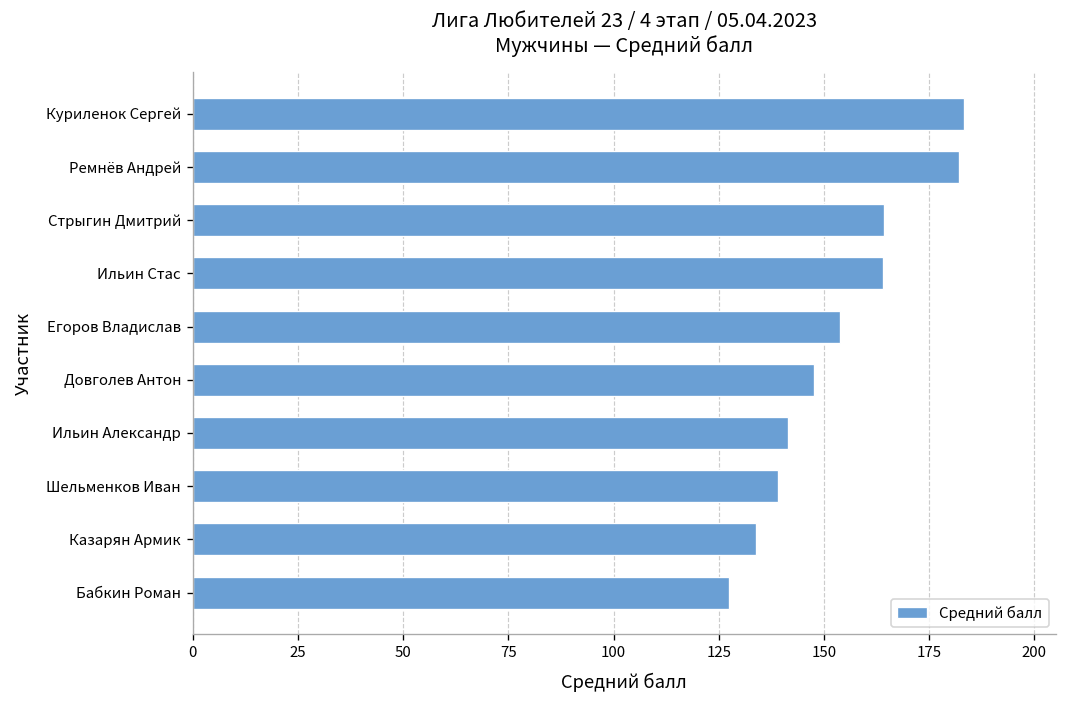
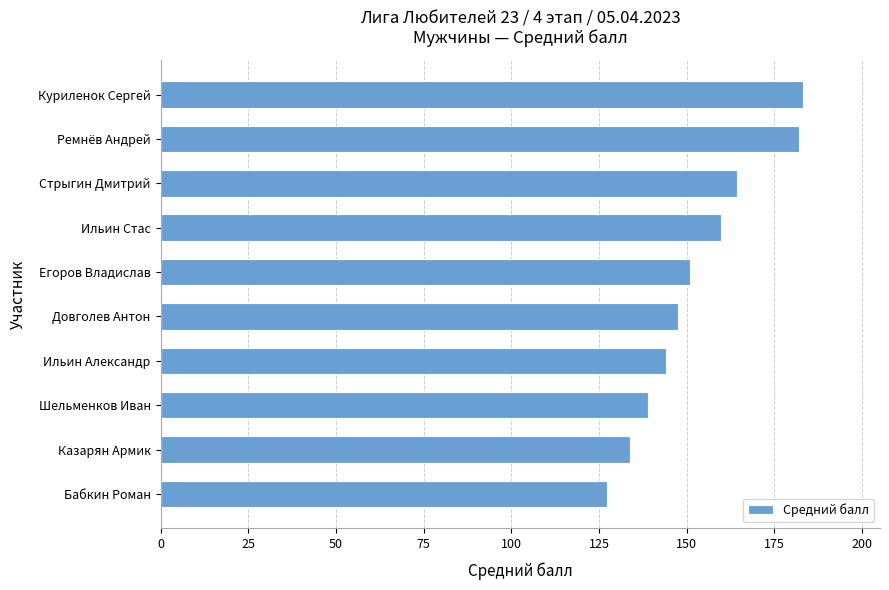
Ильин Стас: 164 -> 160
Егоров Владислав: 154 -> 151
Ильин Александр: 141 -> 144
